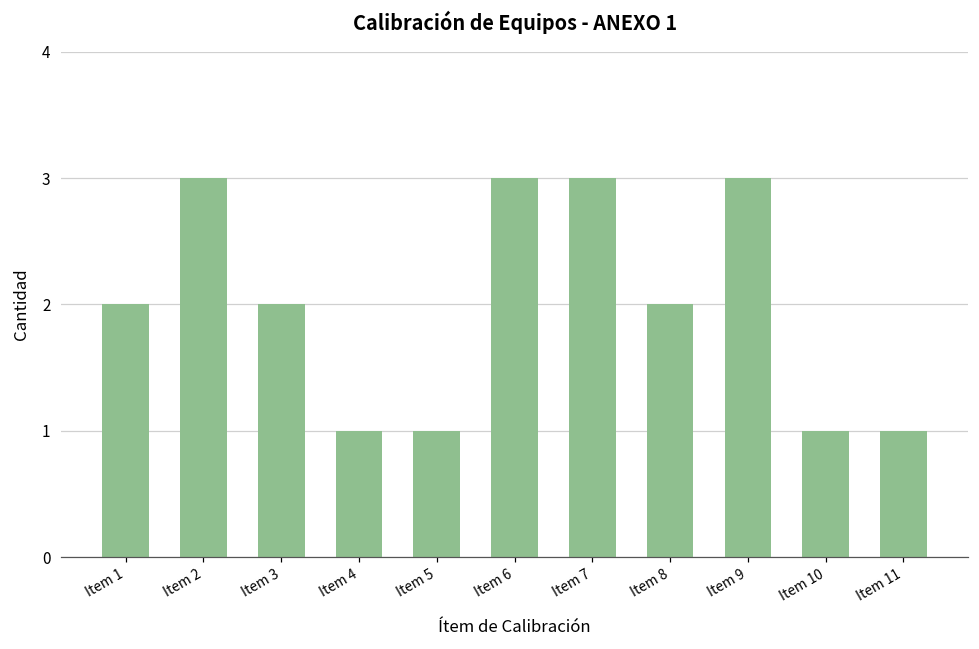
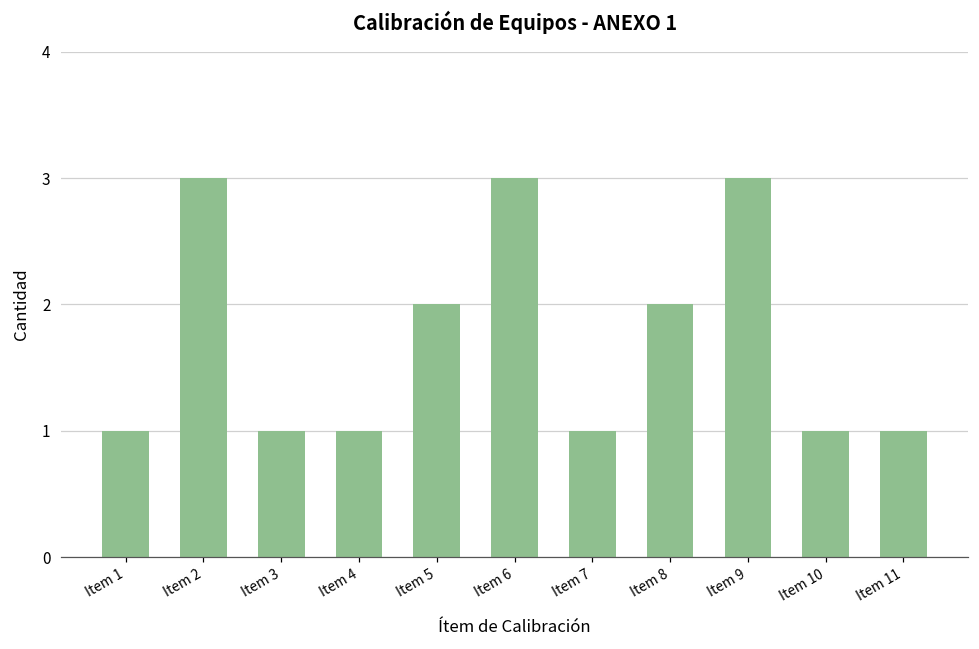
Item 1: 2 -> 1
Item 3: 2 -> 1
Item 5: 1 -> 2
Item 7: 3 -> 1
